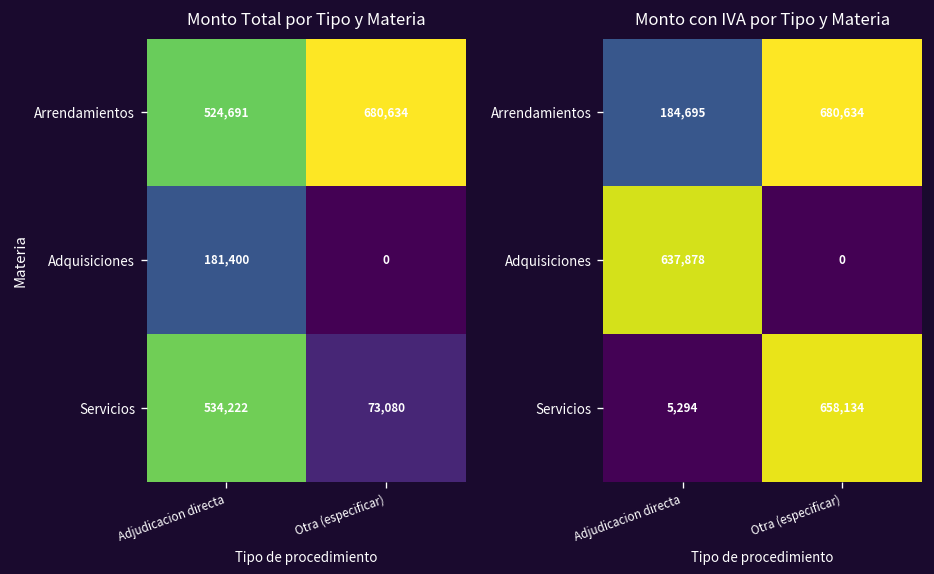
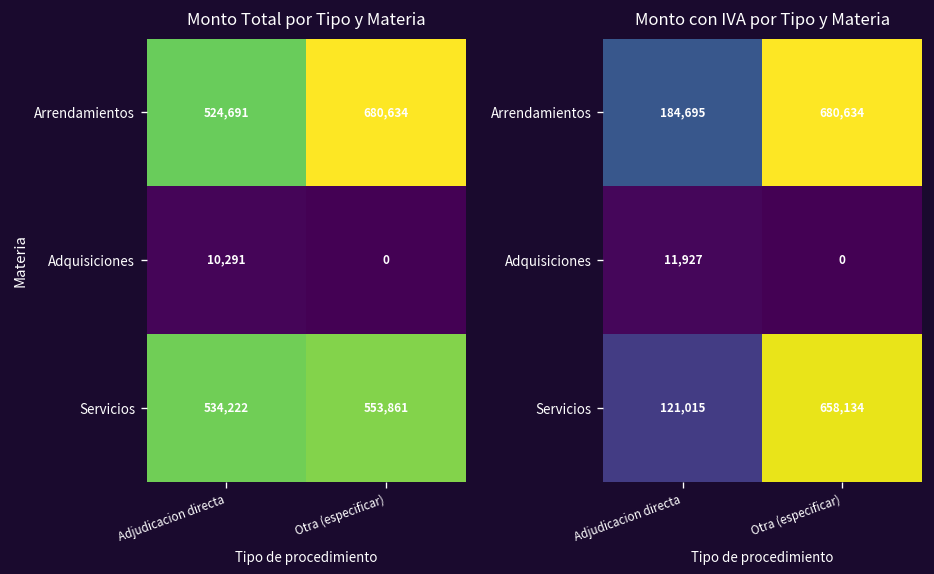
Monto Total por Tipo y Materia, Adquisiciones, Adjudicacion directa: 181,400 -> 10,291
Monto Total por Tipo y Materia, Servicios, Otra (especificar): 73,080 -> 553,861
Monto con IVA por Tipo y Materia, Adquisiciones, Adjudicacion directa: 637,878 -> 11,927
Monto con IVA por Tipo y Materia, Servicios, Adjudicacion directa: 5,294 -> 121,015
